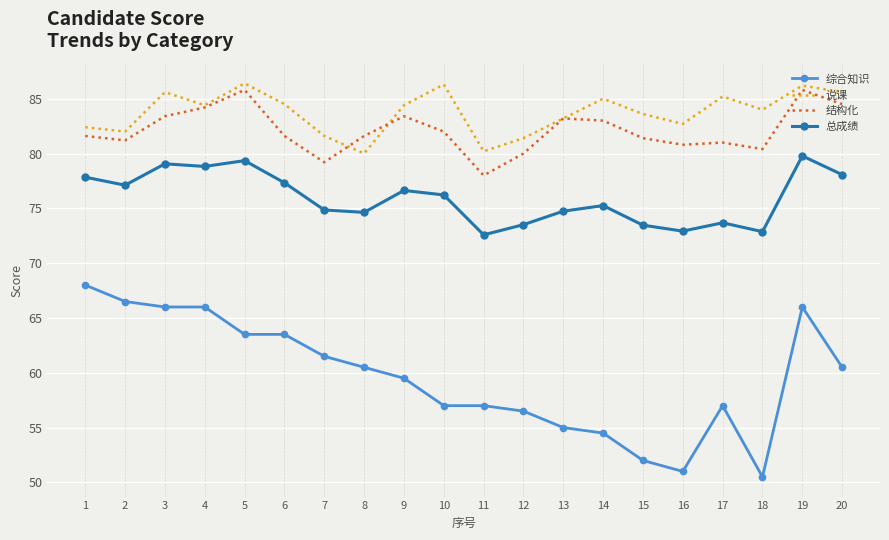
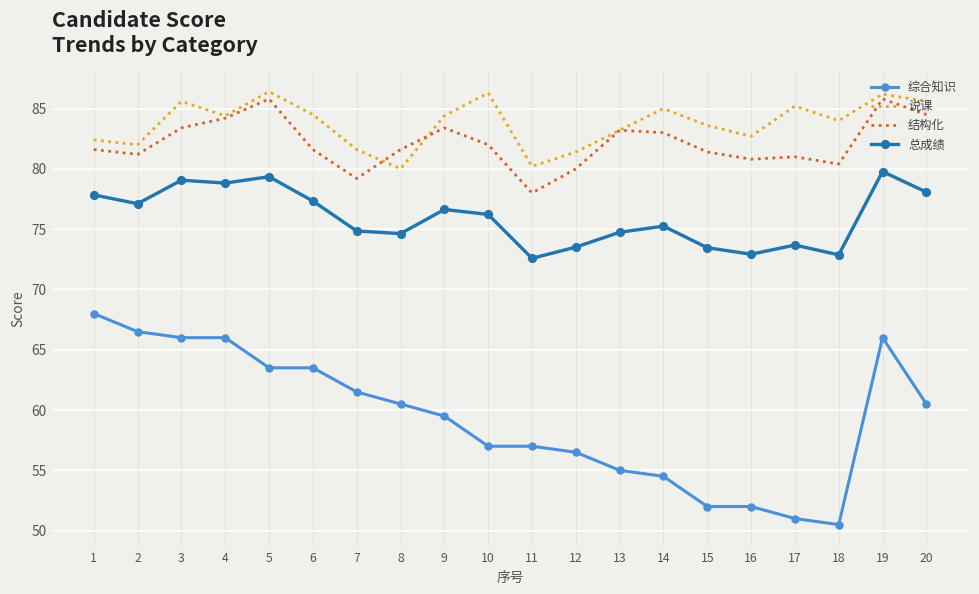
综合知识, 16: 51 -> 52
综合知识, 17: 57 -> 51
